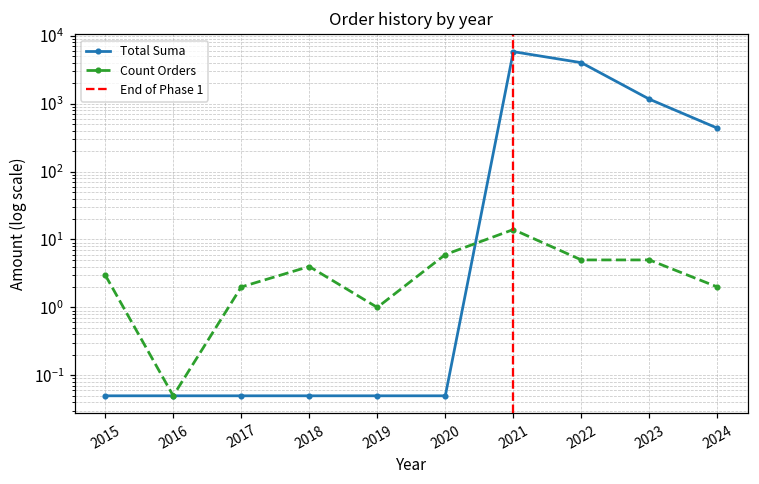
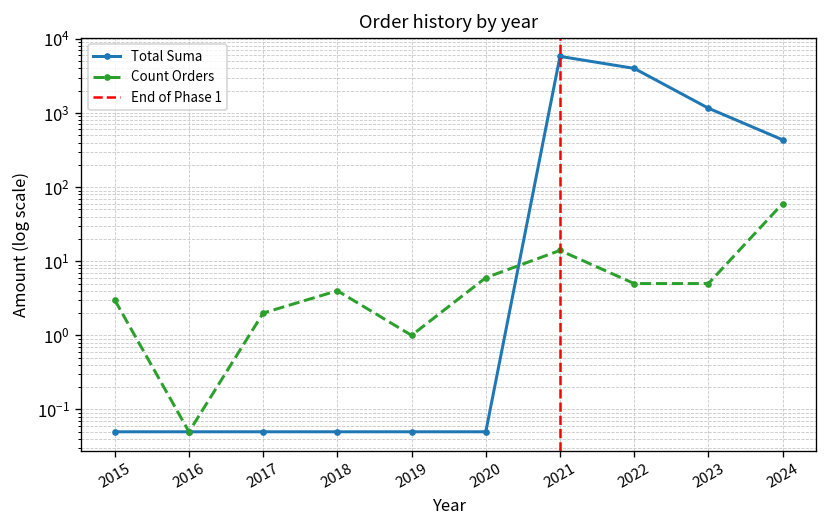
Count Orders, 2024: 2 -> 60
